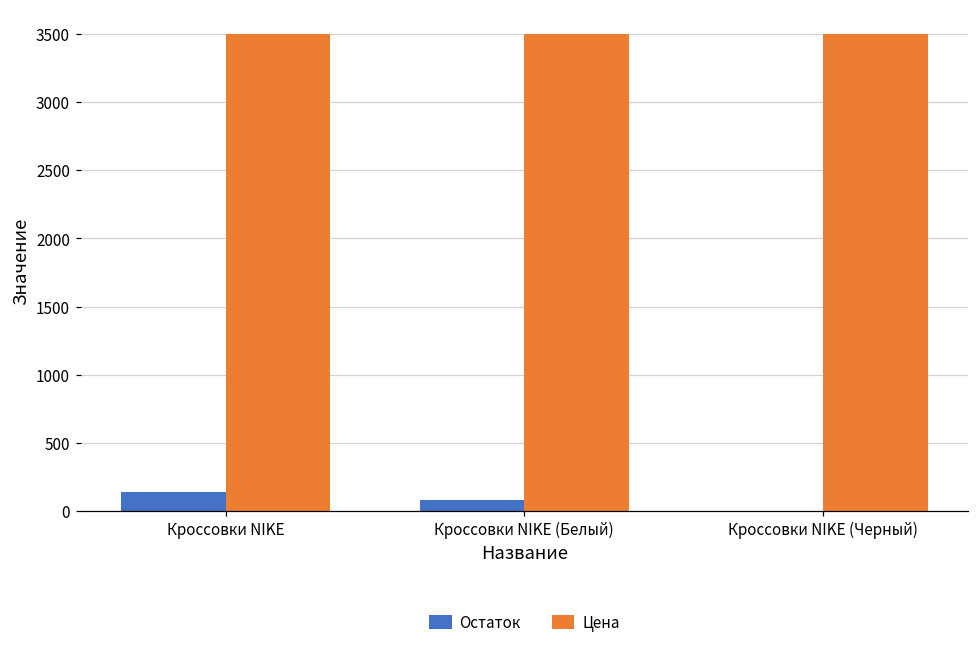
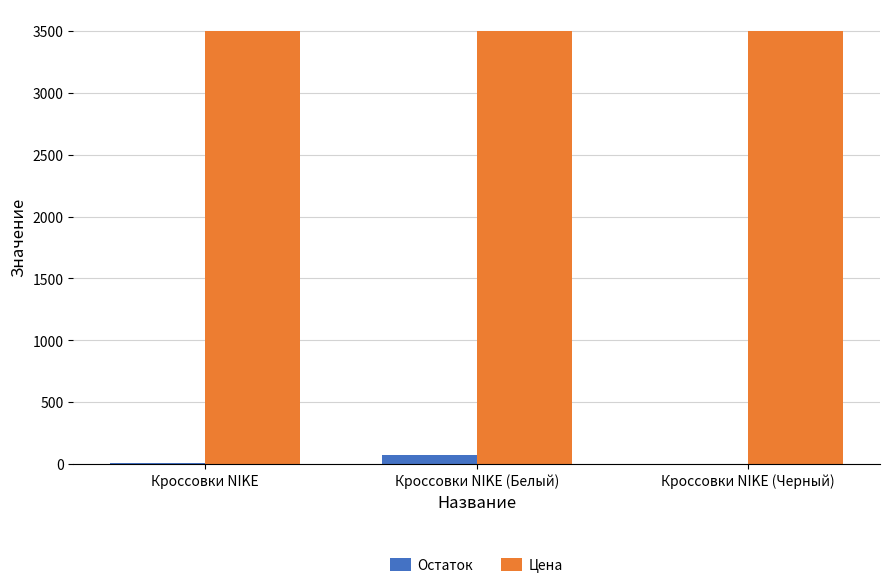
Остаток, Кроссовки NIKE: 140 -> 10
